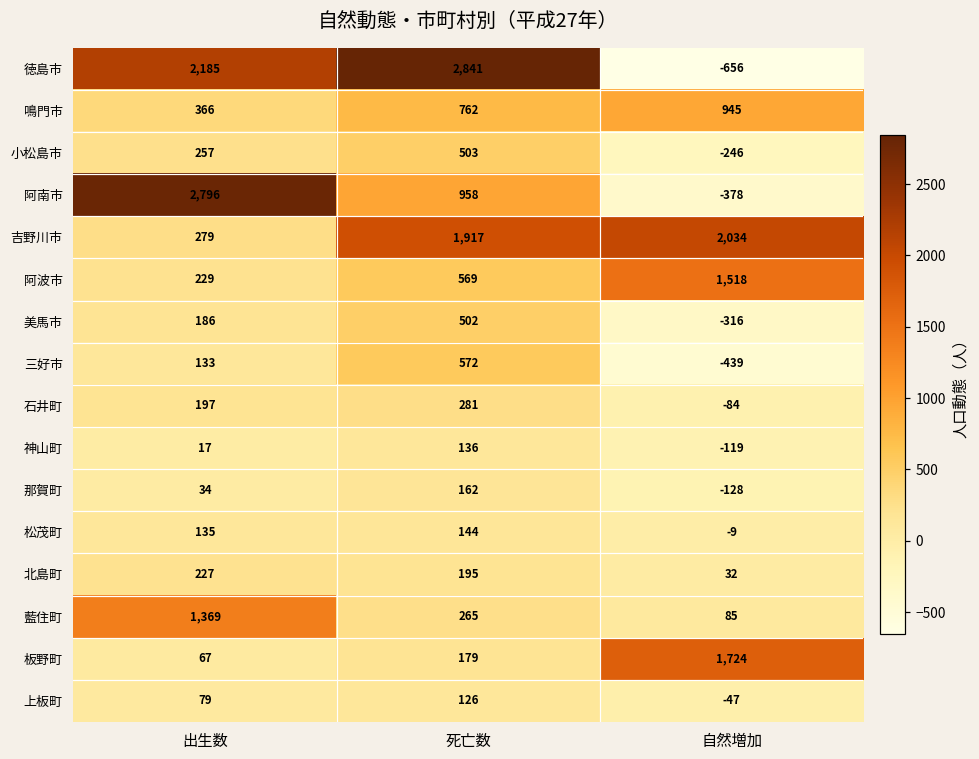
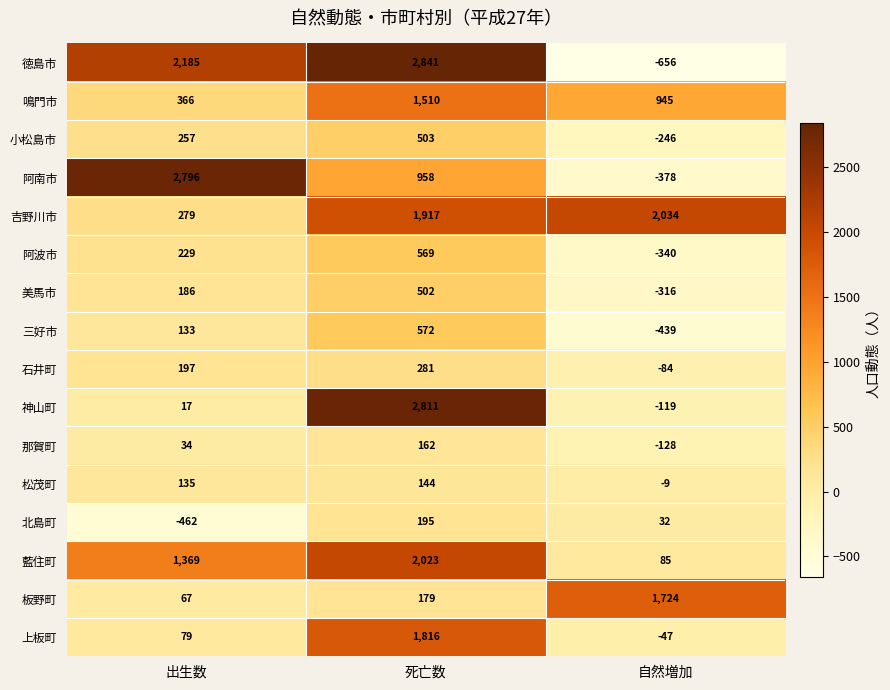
鳴門市, 死亡数: 762 -> 1,510
阿波市, 自然増加: 1,518 -> -340
神山町, 死亡数: 136 -> 2,811
北島町, 出生数: 227 -> -462
藍住町, 死亡数: 265 -> 2,023
上板町, 死亡数: 126 -> 1,816
